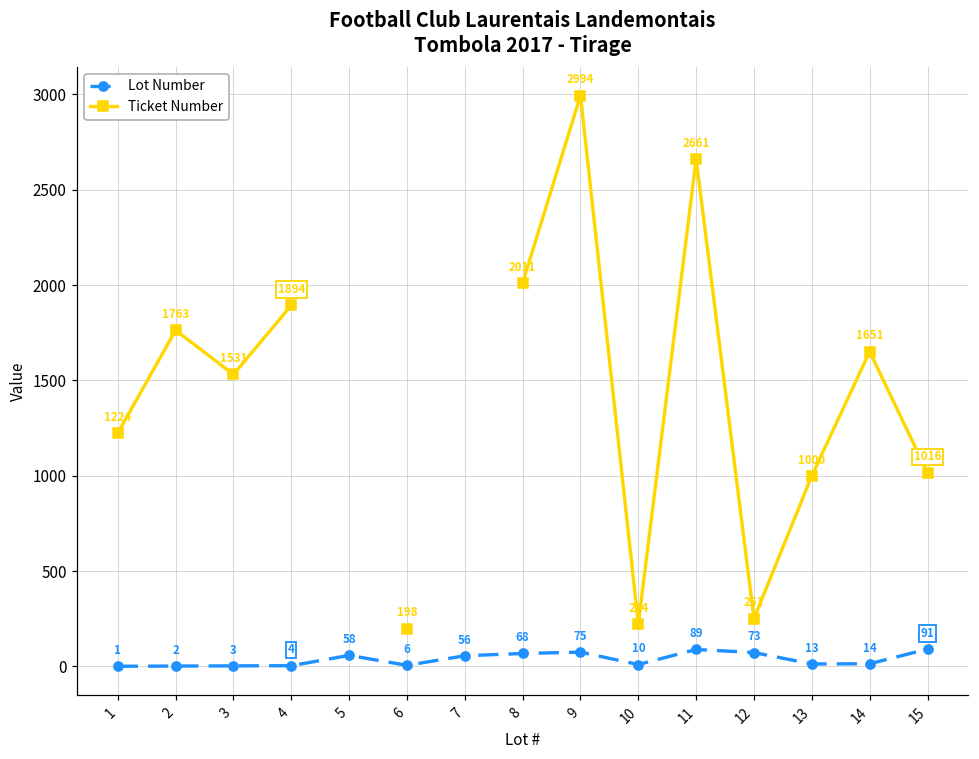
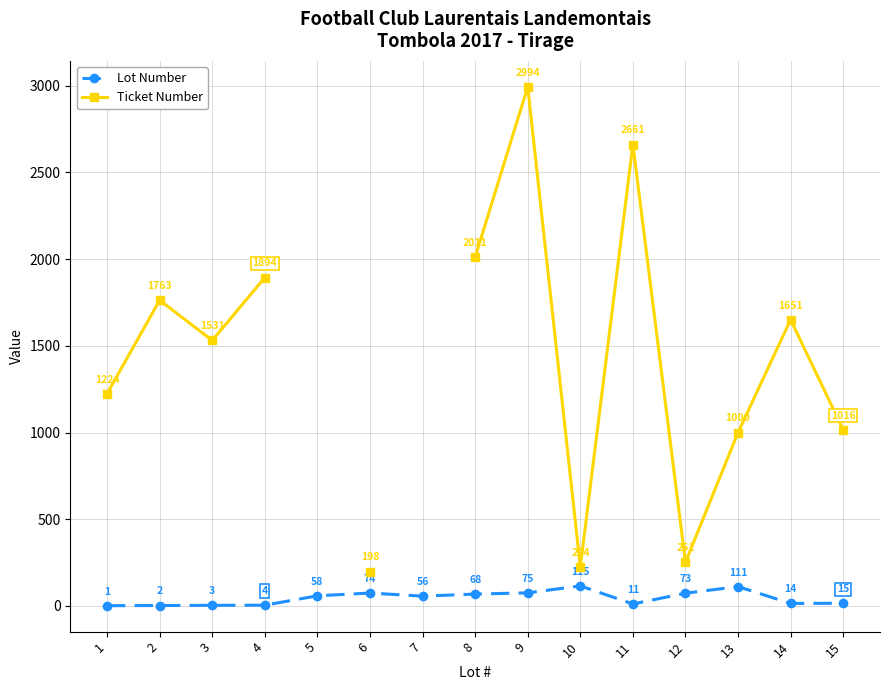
Lot Number, 6: 6 -> 74
Lot Number, 10: 10 -> 115
Lot Number, 11: 89 -> 11
Lot Number, 13: 13 -> 111
Lot Number, 15: 91 -> 15
